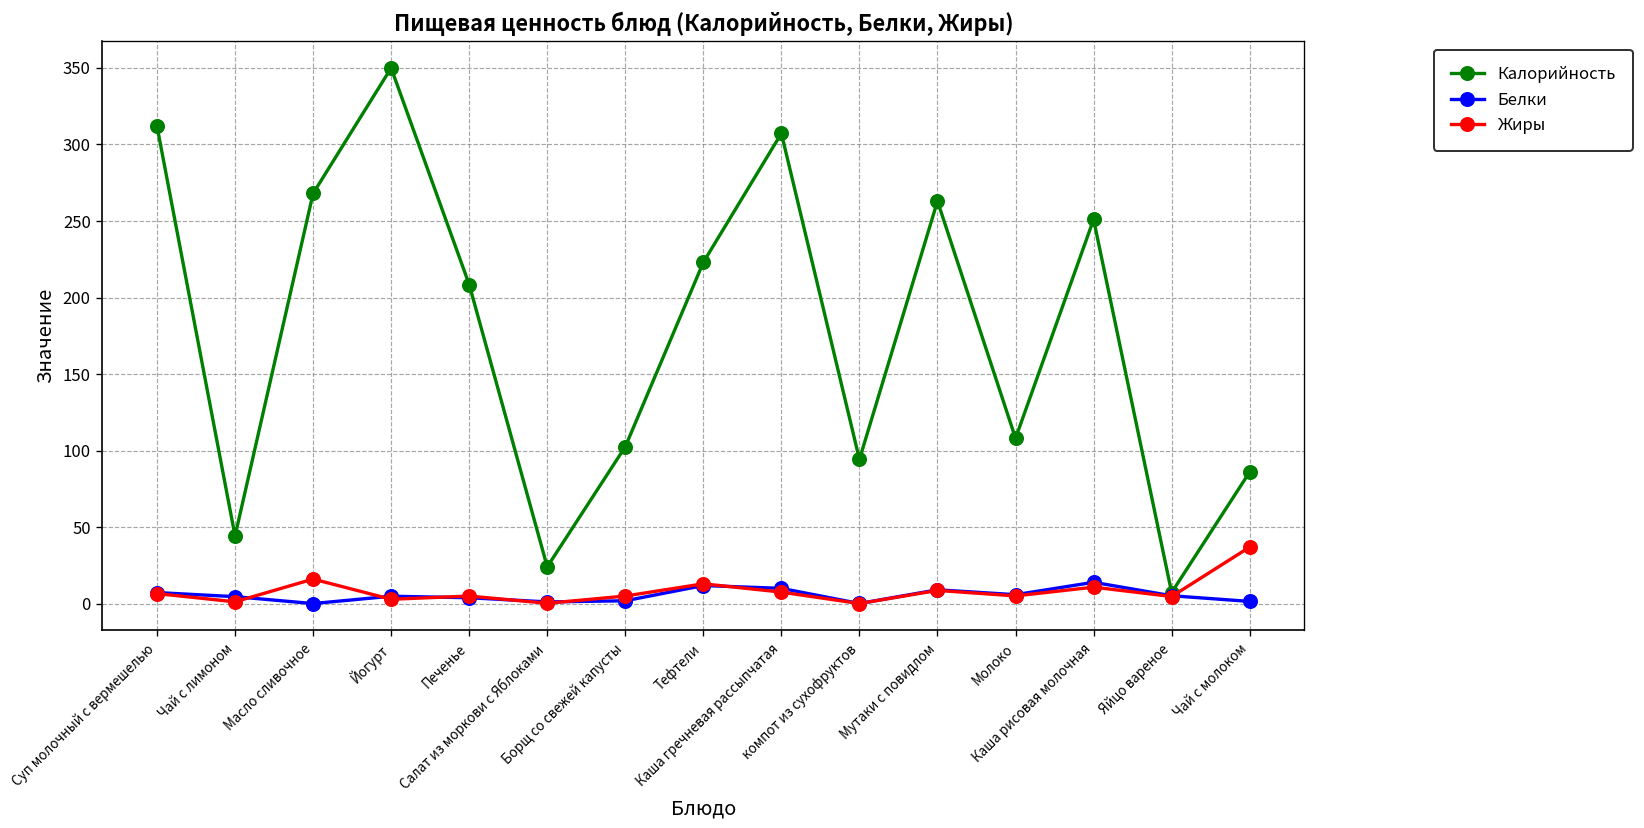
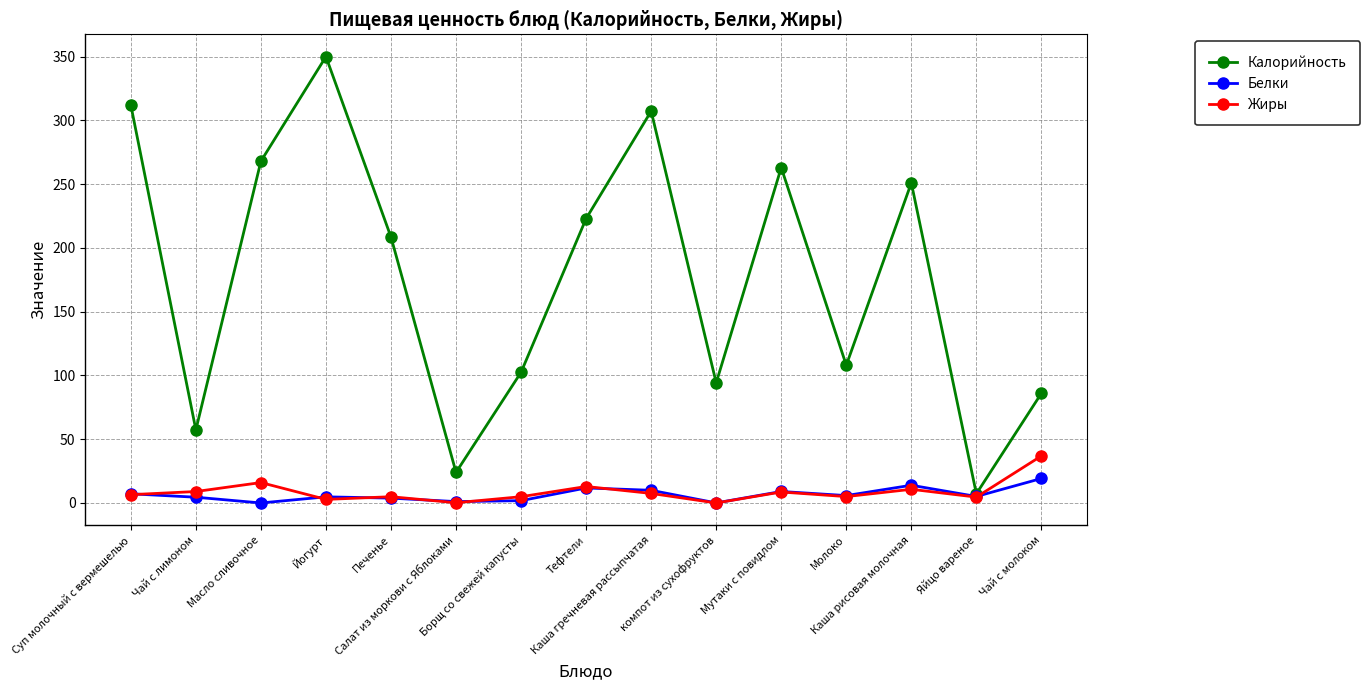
Калорийность, Чай с лимоном: 44 -> 57
Жиры, Чай с лимоном: 1 -> 9
Белки, Чай с молоком: 1 -> 19
